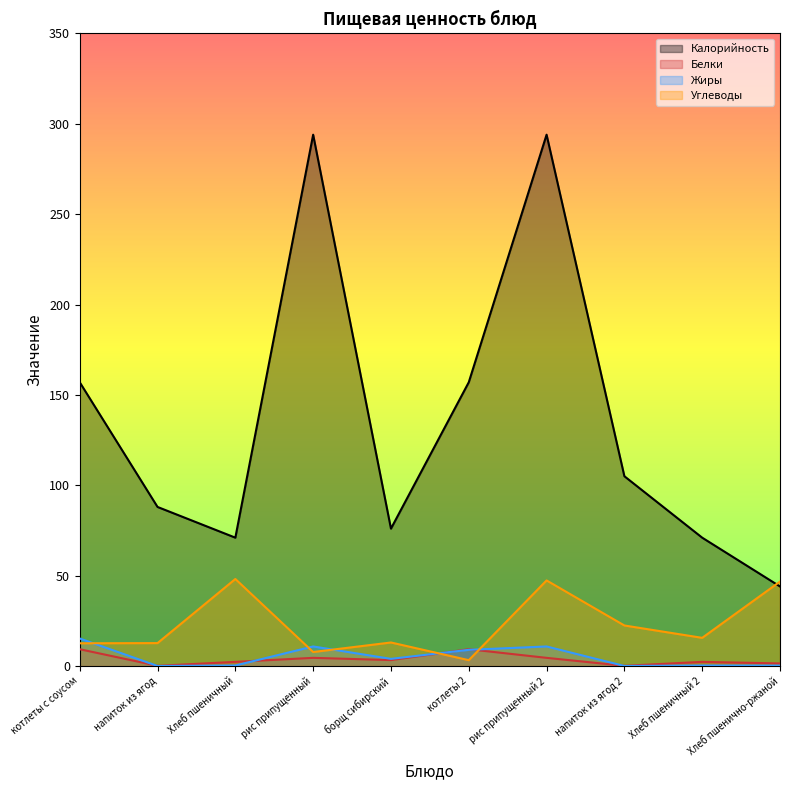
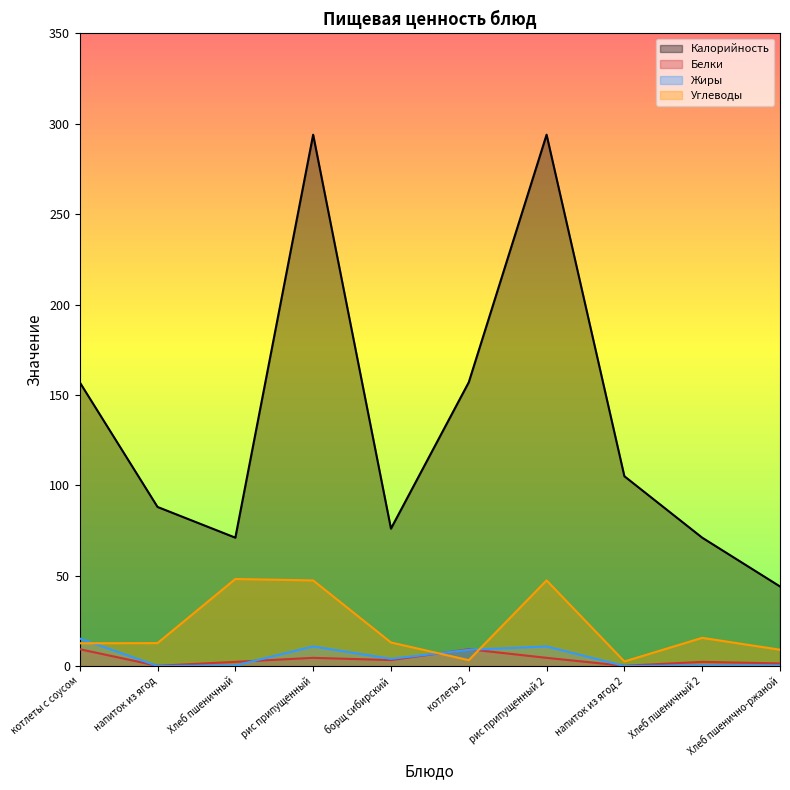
Углеводы, рис припущенный: 8 -> 47
Углеводы, напиток из ягод 2: 22 -> 2
Углеводы, Хлеб пшенично-ржаной: 47 -> 9
